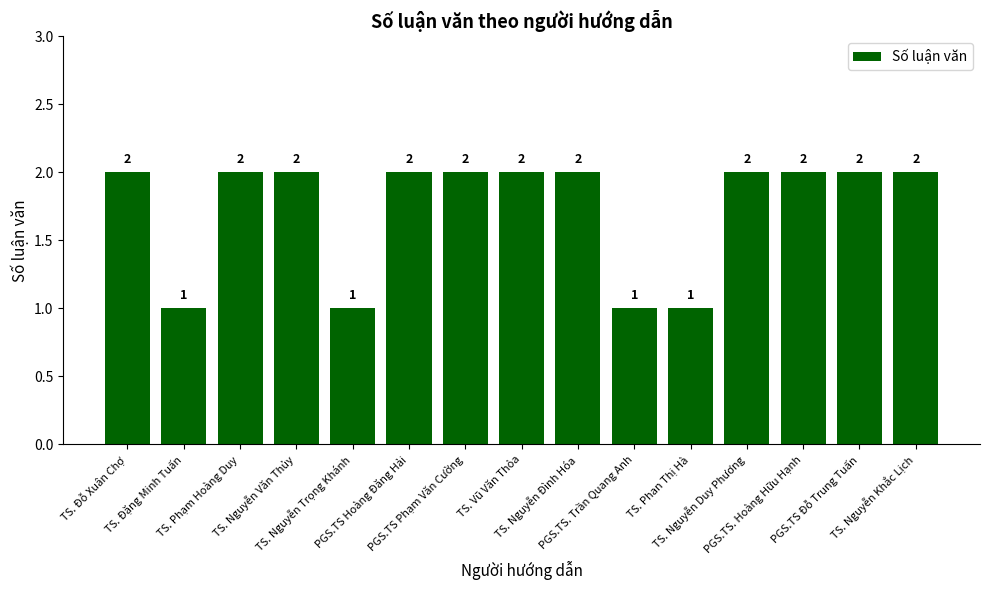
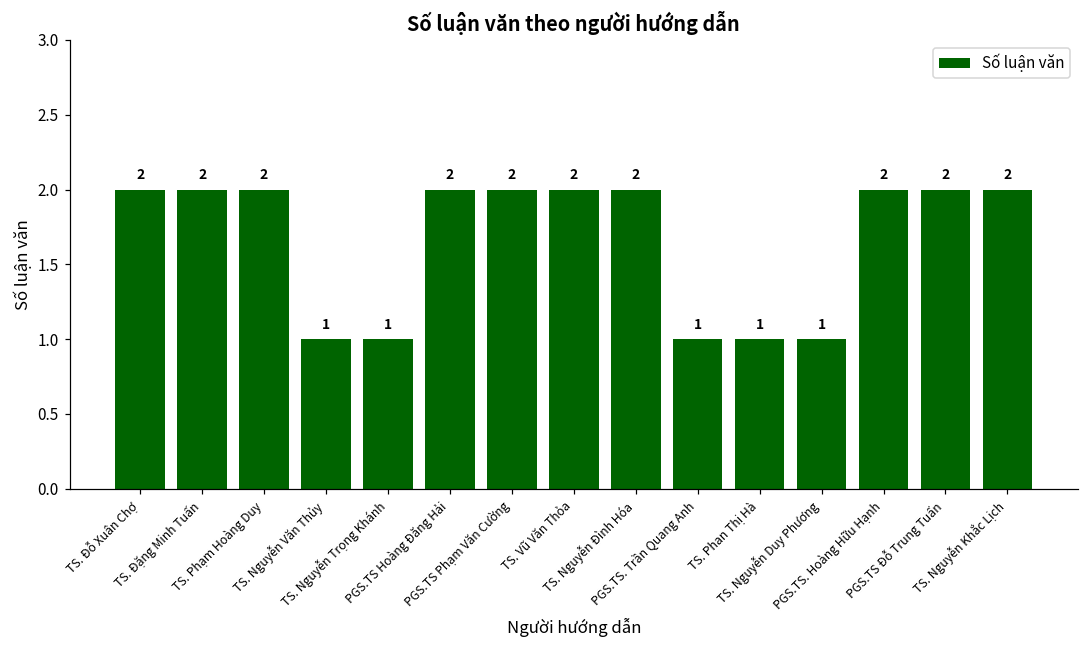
TS. Đặng Minh Tuấn: 1 -> 2
TS. Nguyễn Văn Thủy: 2 -> 1
TS. Nguyễn Duy Phương: 2 -> 1
